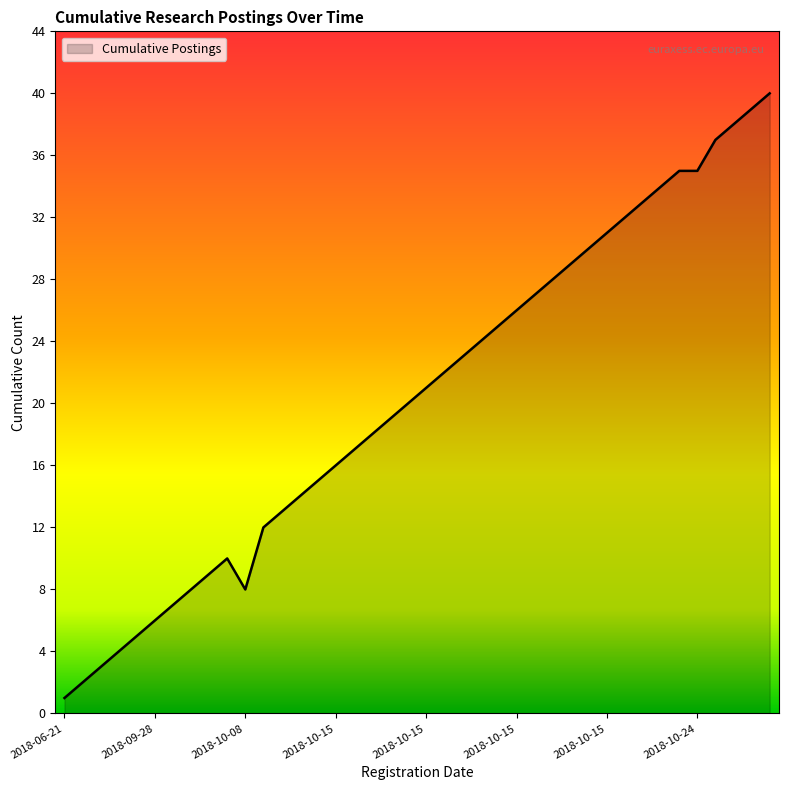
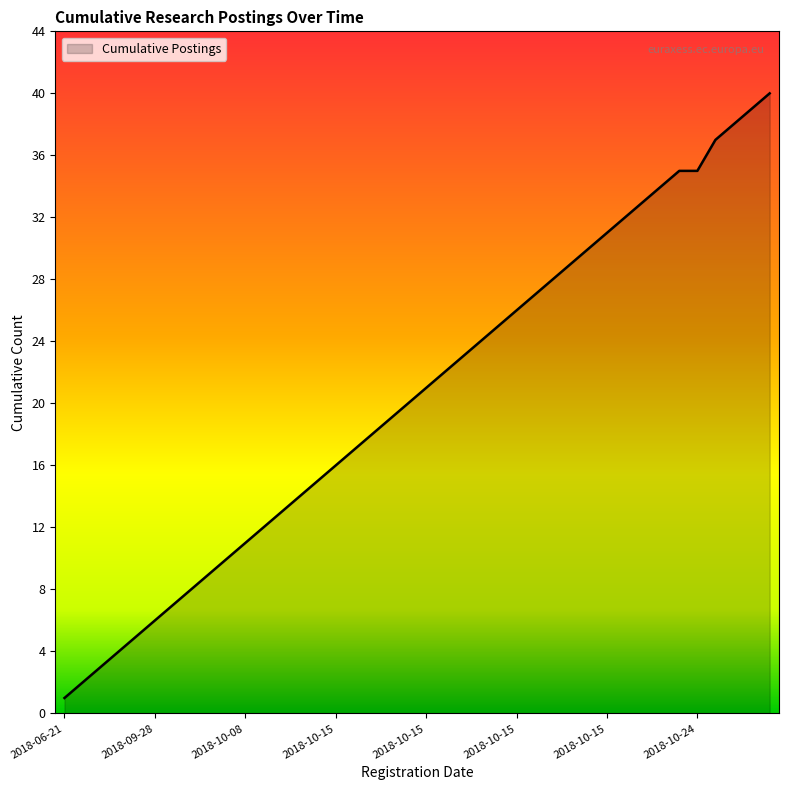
2018-10-08: 8 -> 11
